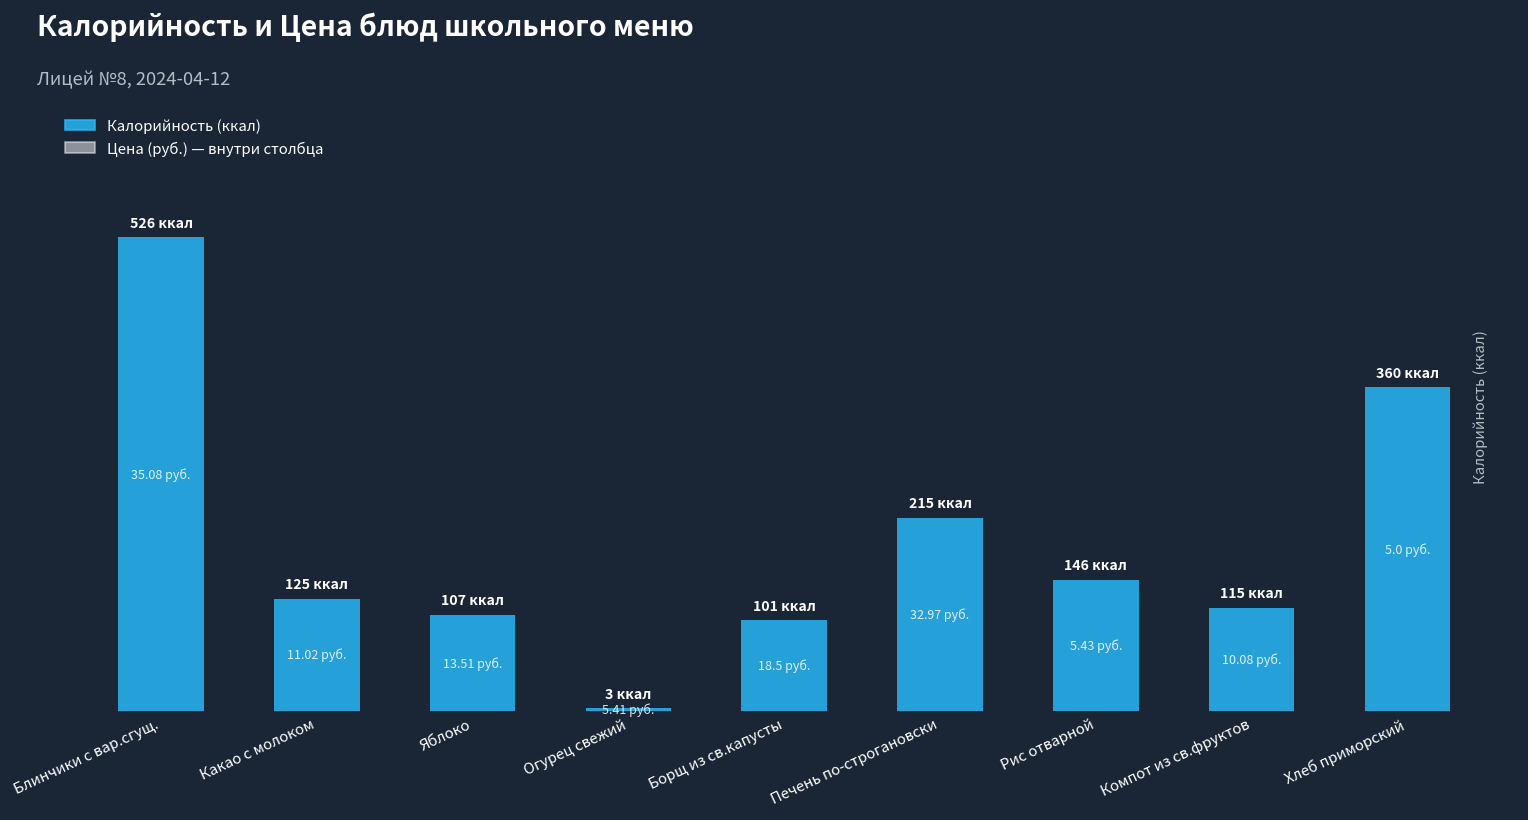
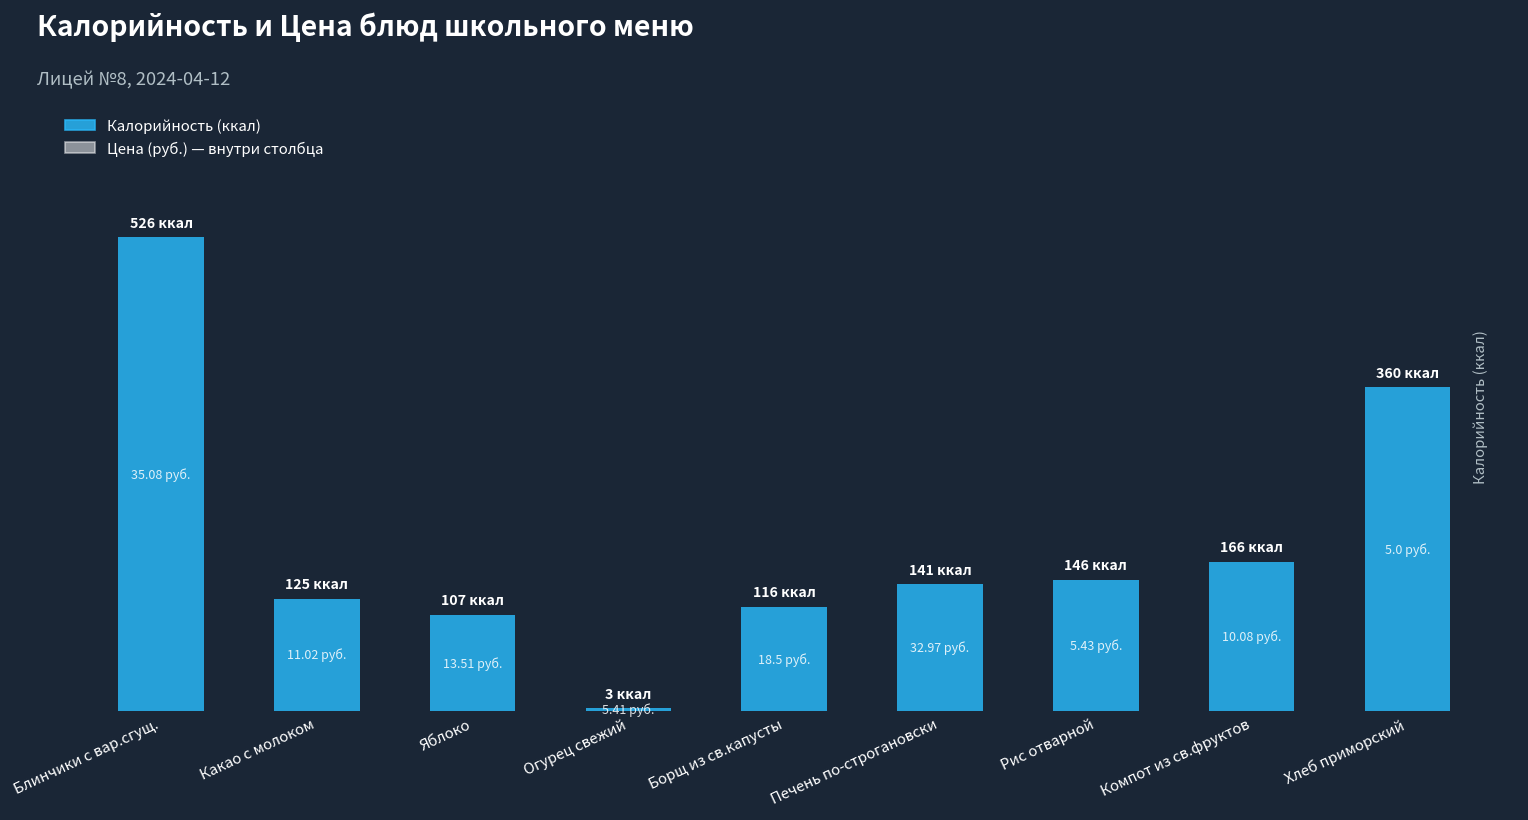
Борщ из св.капусты: 101 -> 116
Печень по-строгановски: 215 -> 141
Компот из св.фруктов: 115 -> 166
